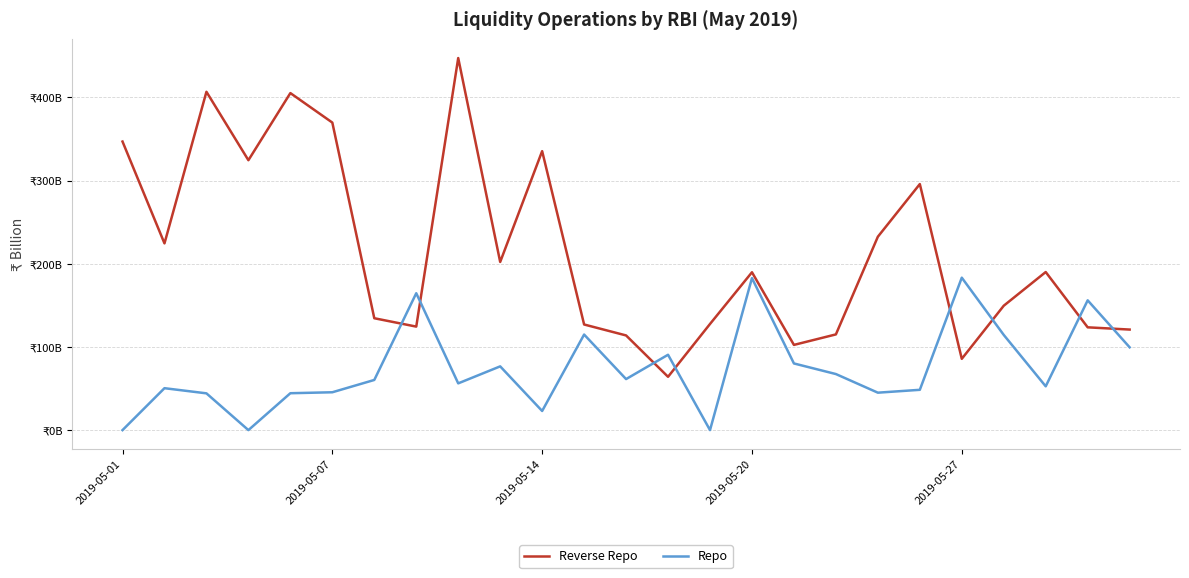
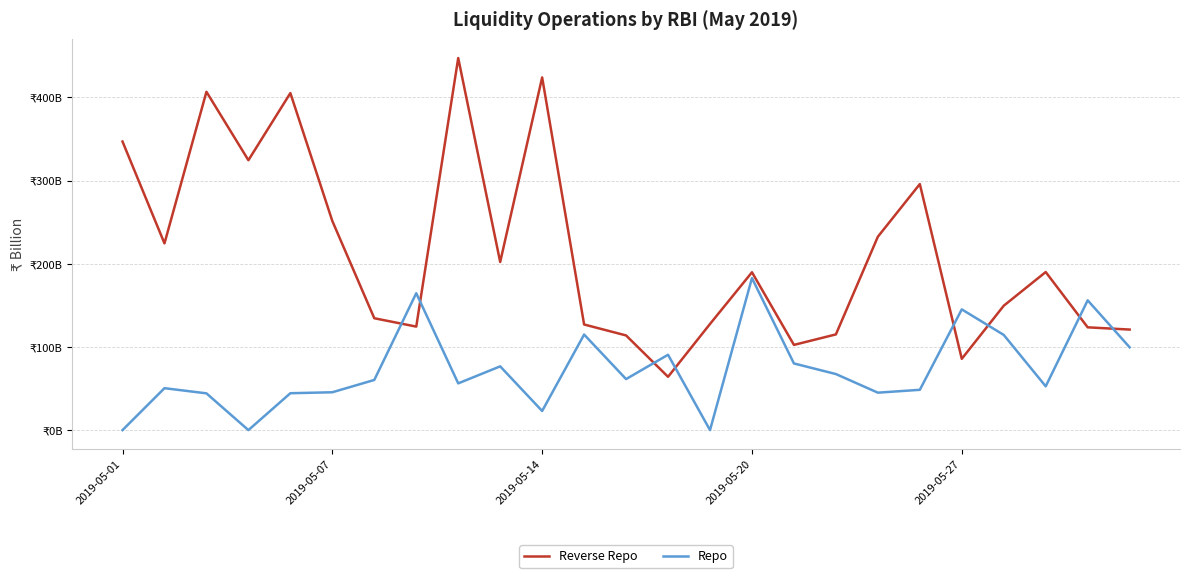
Reverse Repo, 2019-05-07: ₹370000000000 -> ₹250000000000
Reverse Repo, 2019-05-14: ₹340000000000 -> ₹420000000000
Repo, 2019-05-27: ₹180000000000 -> ₹150000000000
